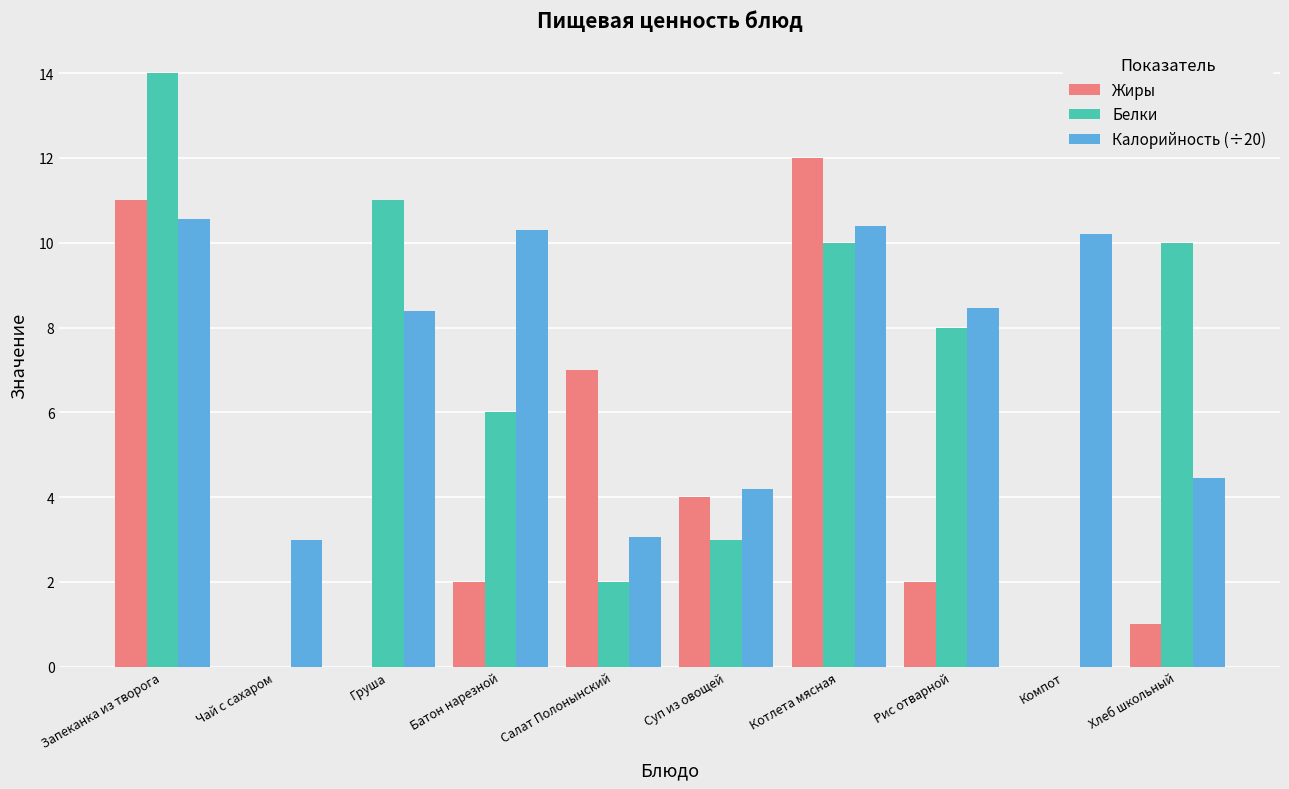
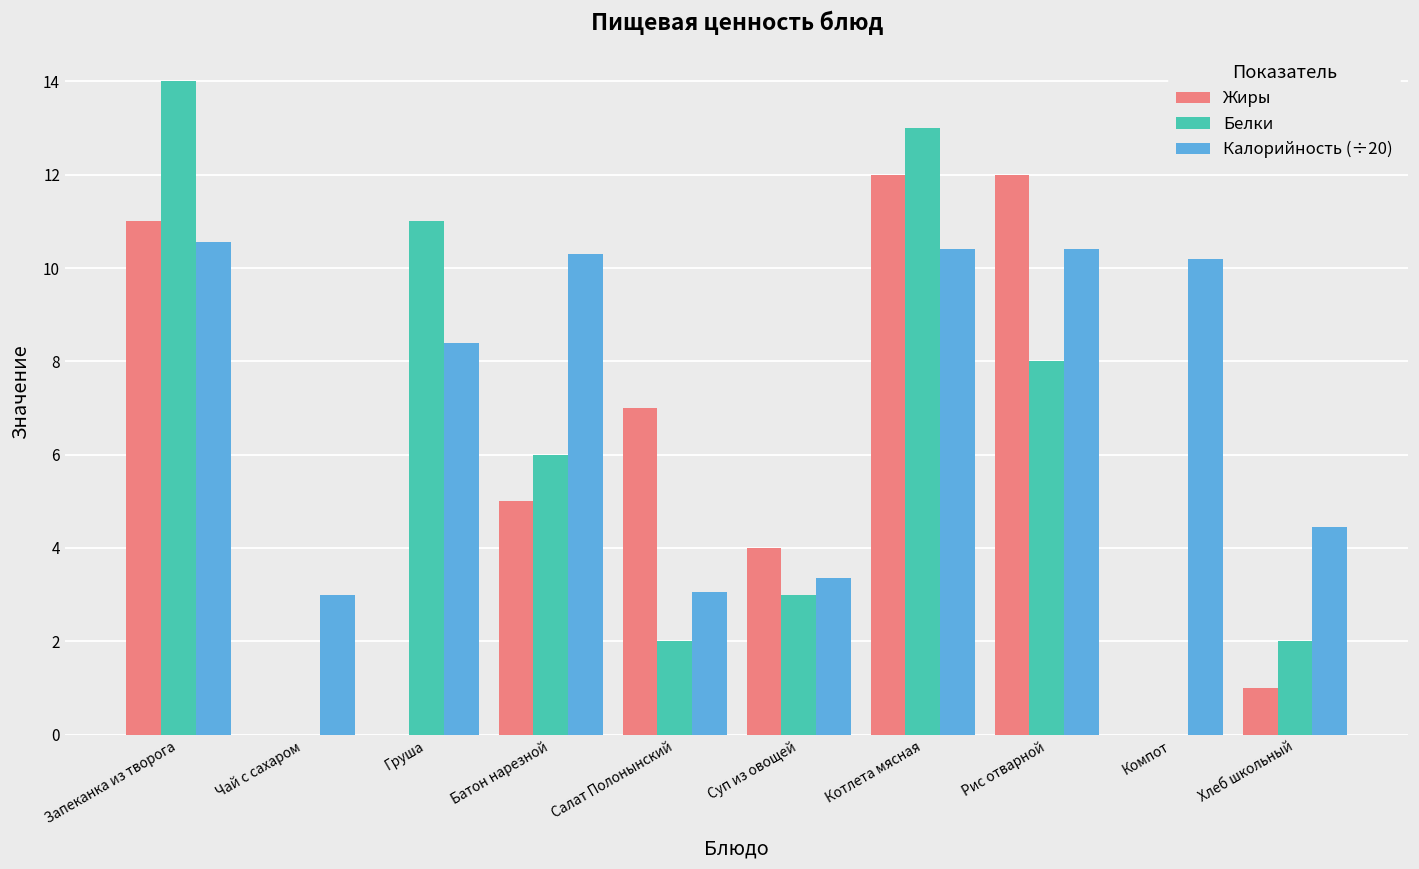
Жиры, Батон нарезной: 2 -> 5
Калорийность (÷20), Суп из овощей: 4.2 -> 3.4
Белки, Котлета мясная: 10 -> 13
Жиры, Рис отварной: 2 -> 12
Калорийность (÷20), Рис отварной: 8.5 -> 10.4
Белки, Хлеб школьный: 10 -> 2
